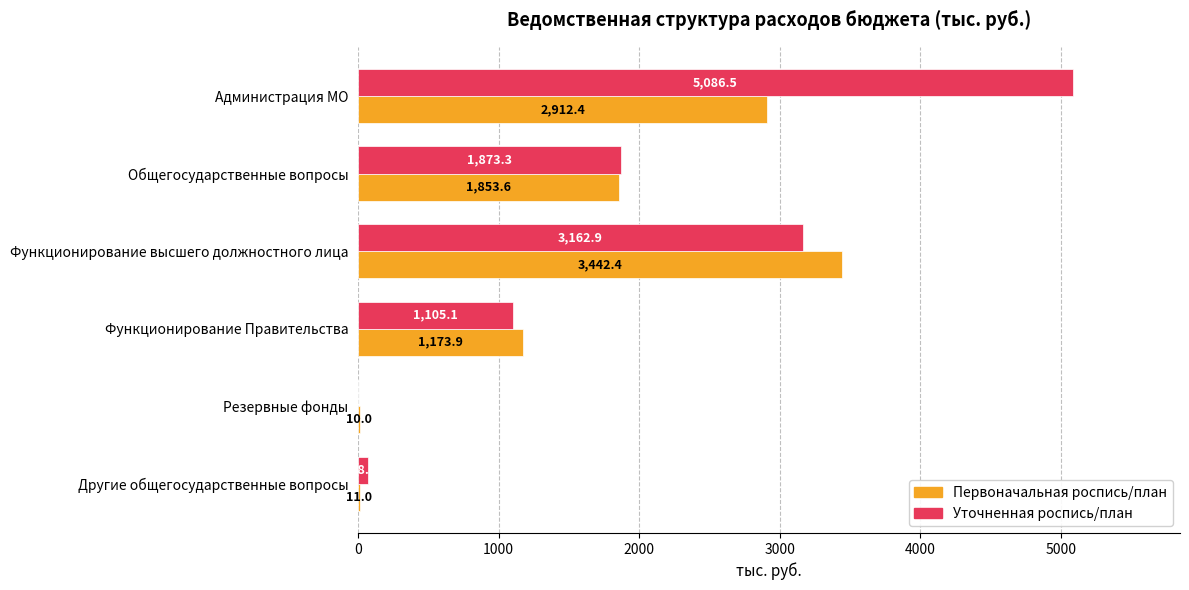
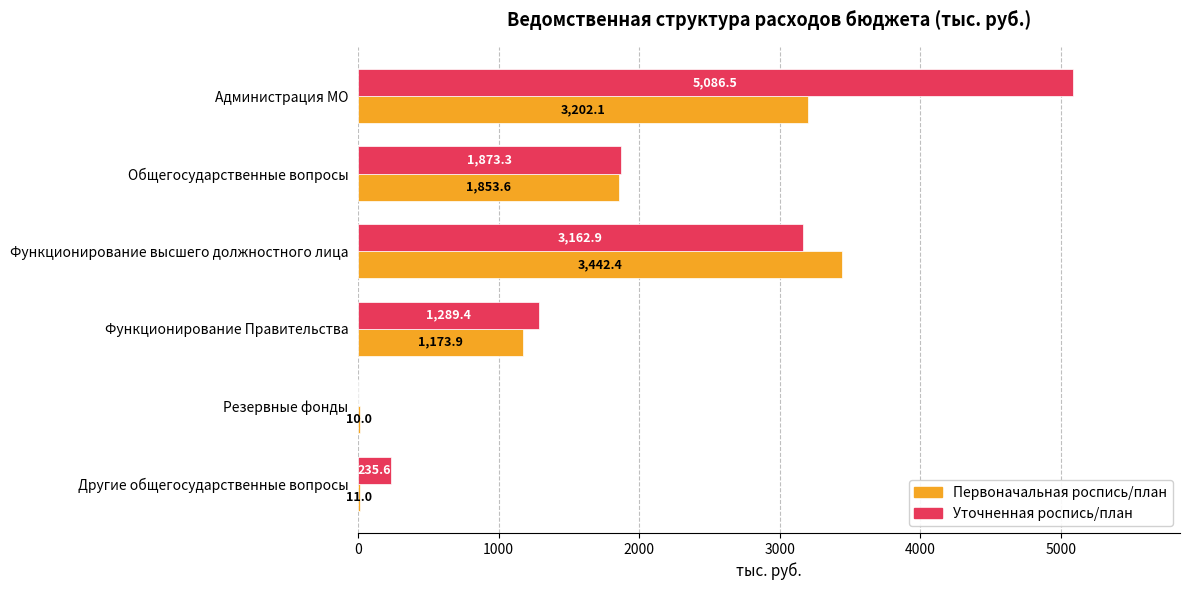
Первоначальная роспись/план, Администрация МО: 2,912.4 -> 3,202.1
Уточненная роспись/план, Функционирование Правительства: 1,105.1 -> 1,289.4
Уточненная роспись/план, Другие общегосударственные вопросы: 70 -> 240
